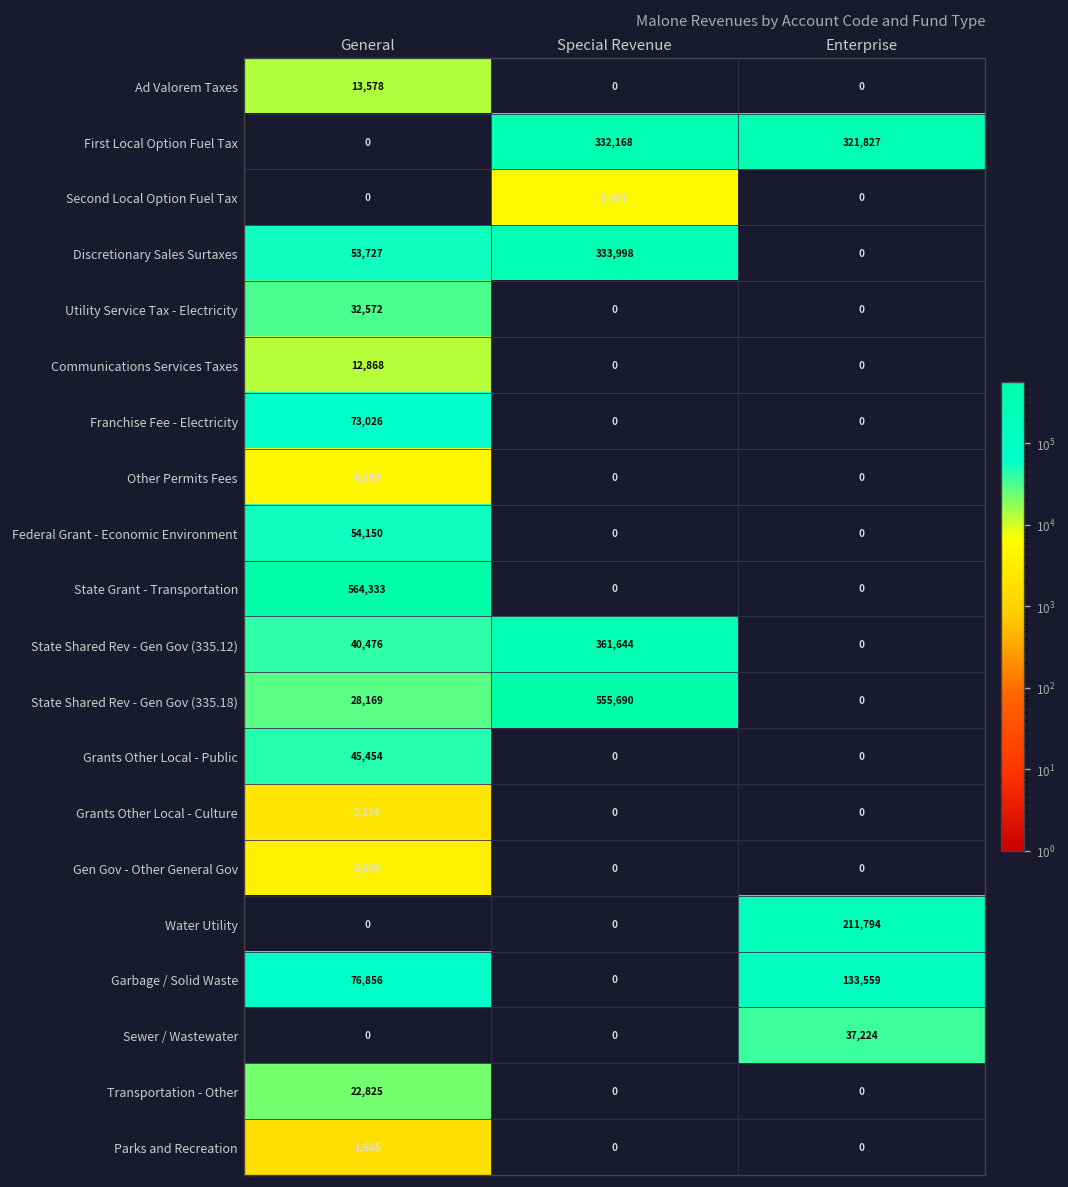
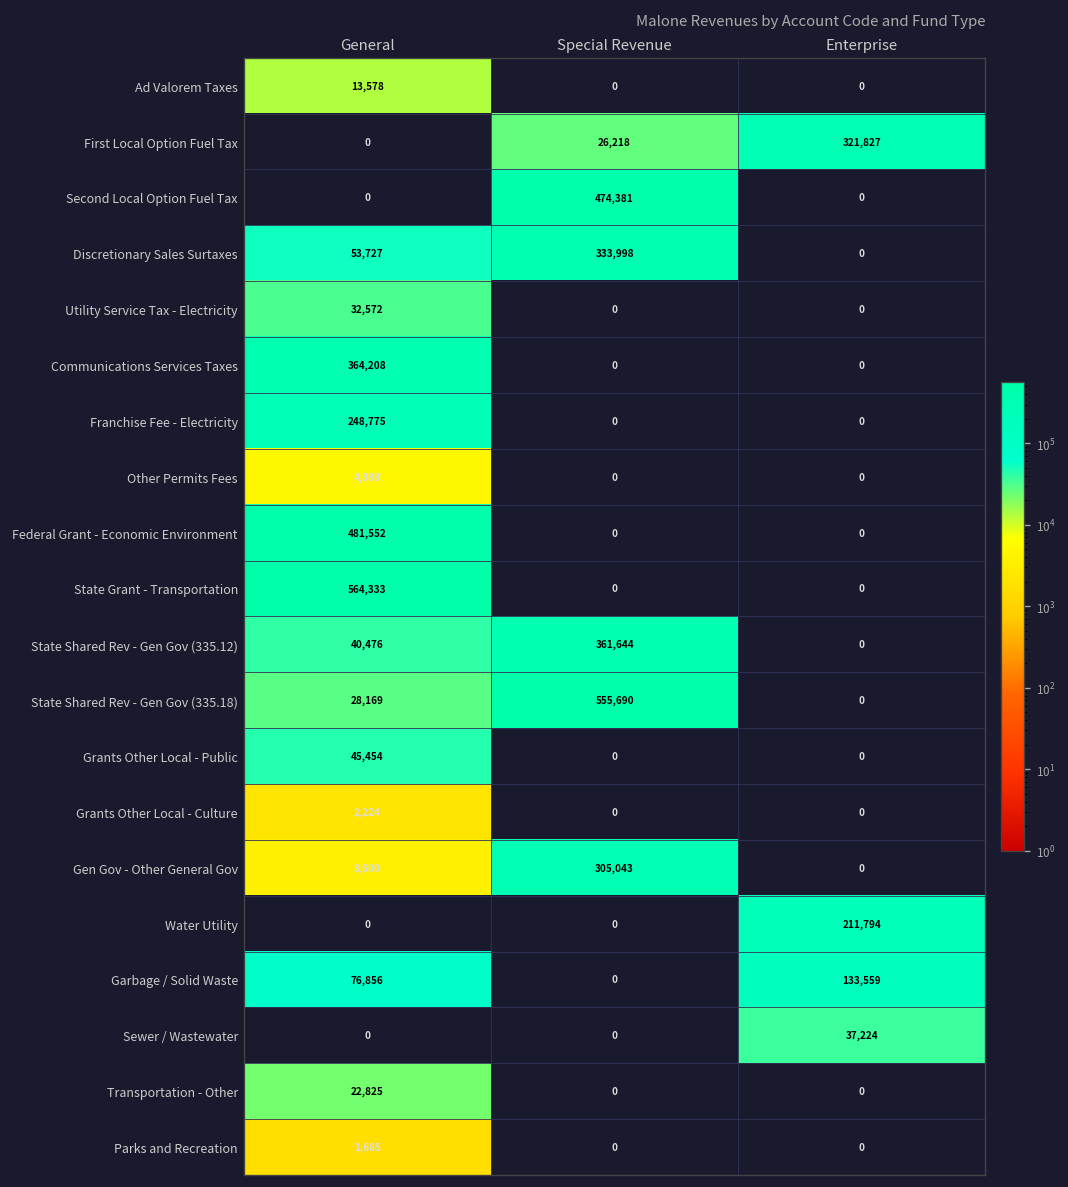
First Local Option Fuel Tax, Special Revenue: 332,168 -> 26,218
Second Local Option Fuel Tax, Special Revenue: 5,101 -> 474,381
Communications Services Taxes, General: 12,868 -> 364,208
Franchise Fee - Electricity, General: 73,026 -> 248,775
Federal Grant - Economic Environment, General: 54,150 -> 481,552
Gen Gov - Other General Gov, Special Revenue: 0 -> 305,043
